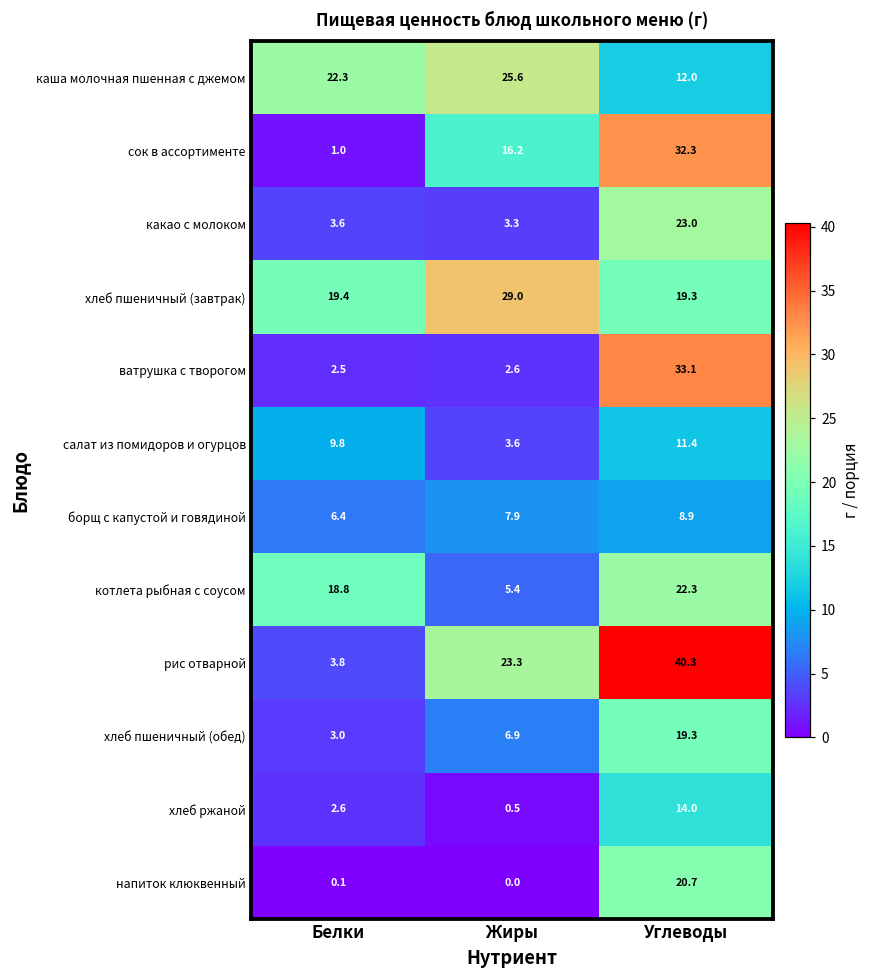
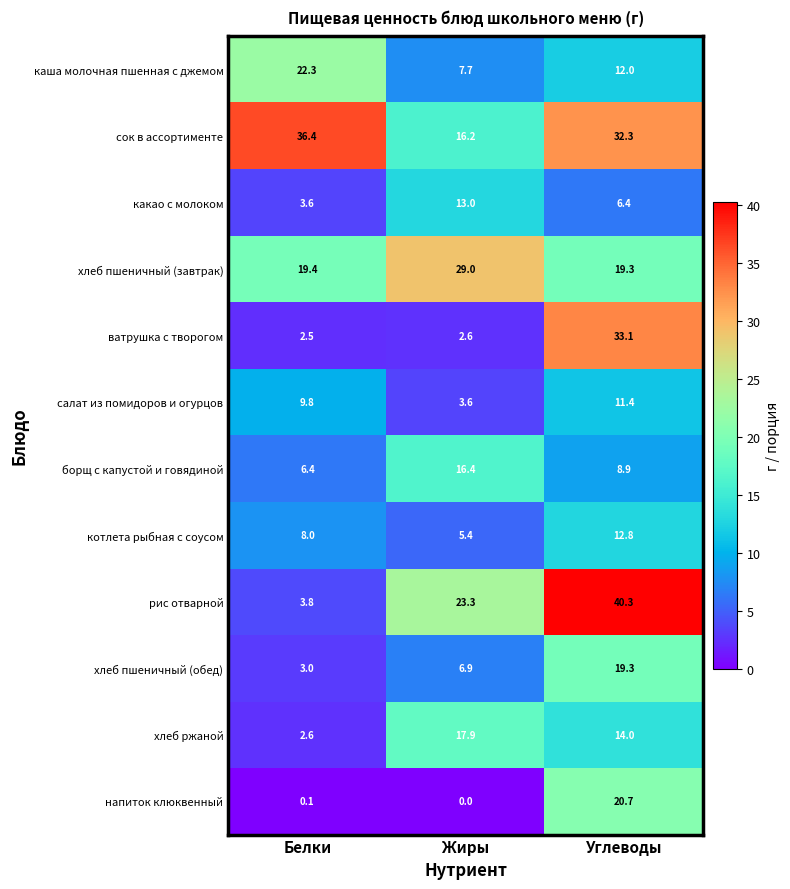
каша молочная пшенная с джемом, Жиры: 25.6 -> 7.7
сок в ассортименте, Белки: 1.0 -> 36.4
какао с молоком, Жиры: 3.3 -> 13.0
какао с молоком, Углеводы: 23.0 -> 6.4
борщ с капустой и говядиной, Жиры: 7.9 -> 16.4
котлета рыбная с соусом, Белки: 18.8 -> 8.0
котлета рыбная с соусом, Углеводы: 22.3 -> 12.8
хлеб ржаной, Жиры: 0.5 -> 17.9
